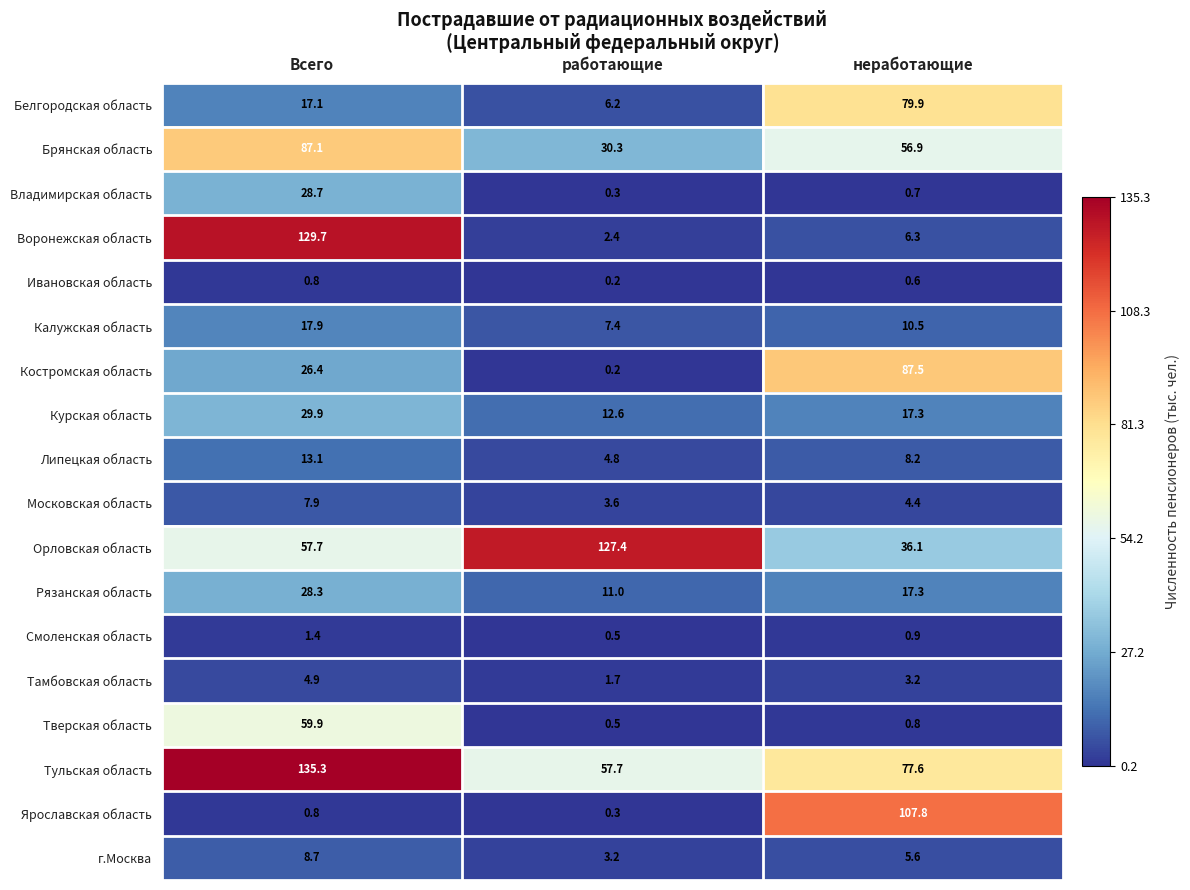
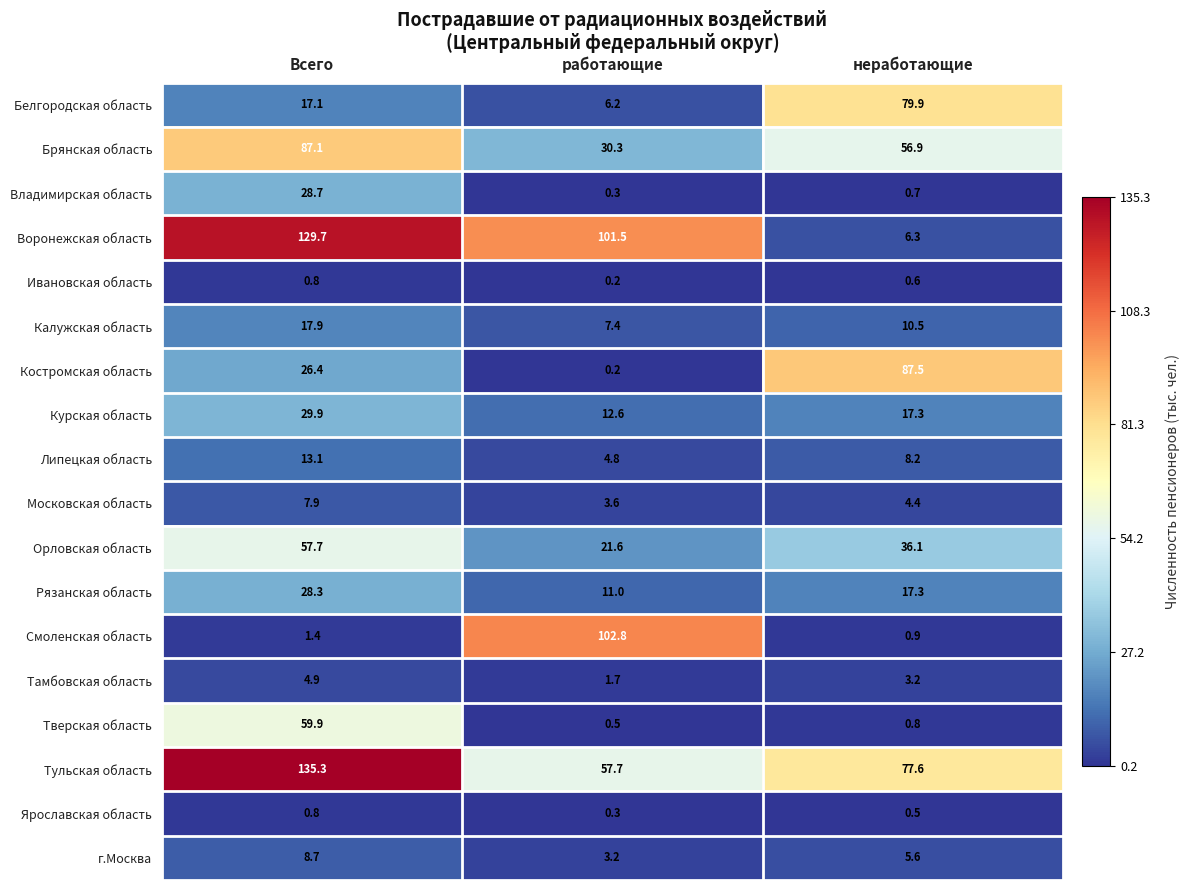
Воронежская область, работающие: 2.4 -> 101.5
Орловская область, работающие: 127.4 -> 21.6
Смоленская область, работающие: 0.5 -> 102.8
Ярославская область, неработающие: 107.8 -> 0.5
